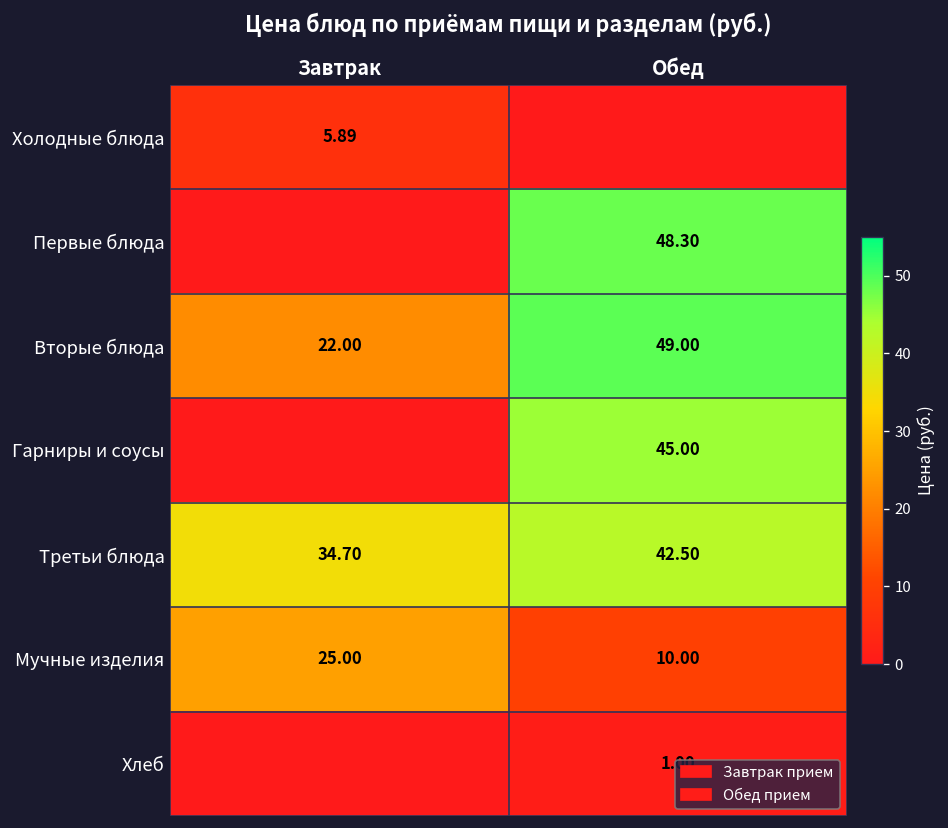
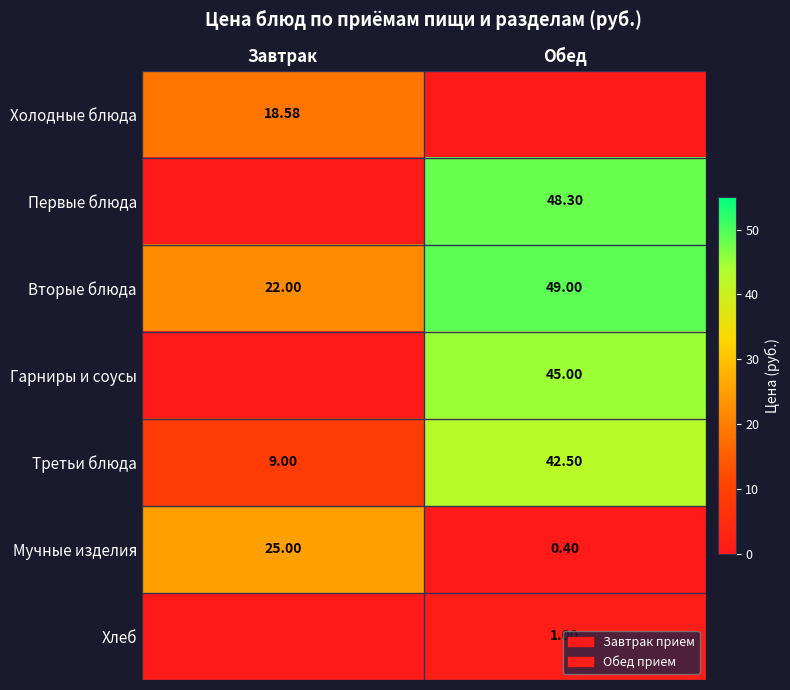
Холодные блюда, Завтрак: 5.89 -> 18.58
Третьи блюда, Завтрак: 34.70 -> 9.00
Мучные изделия, Обед: 10.00 -> 0.40
